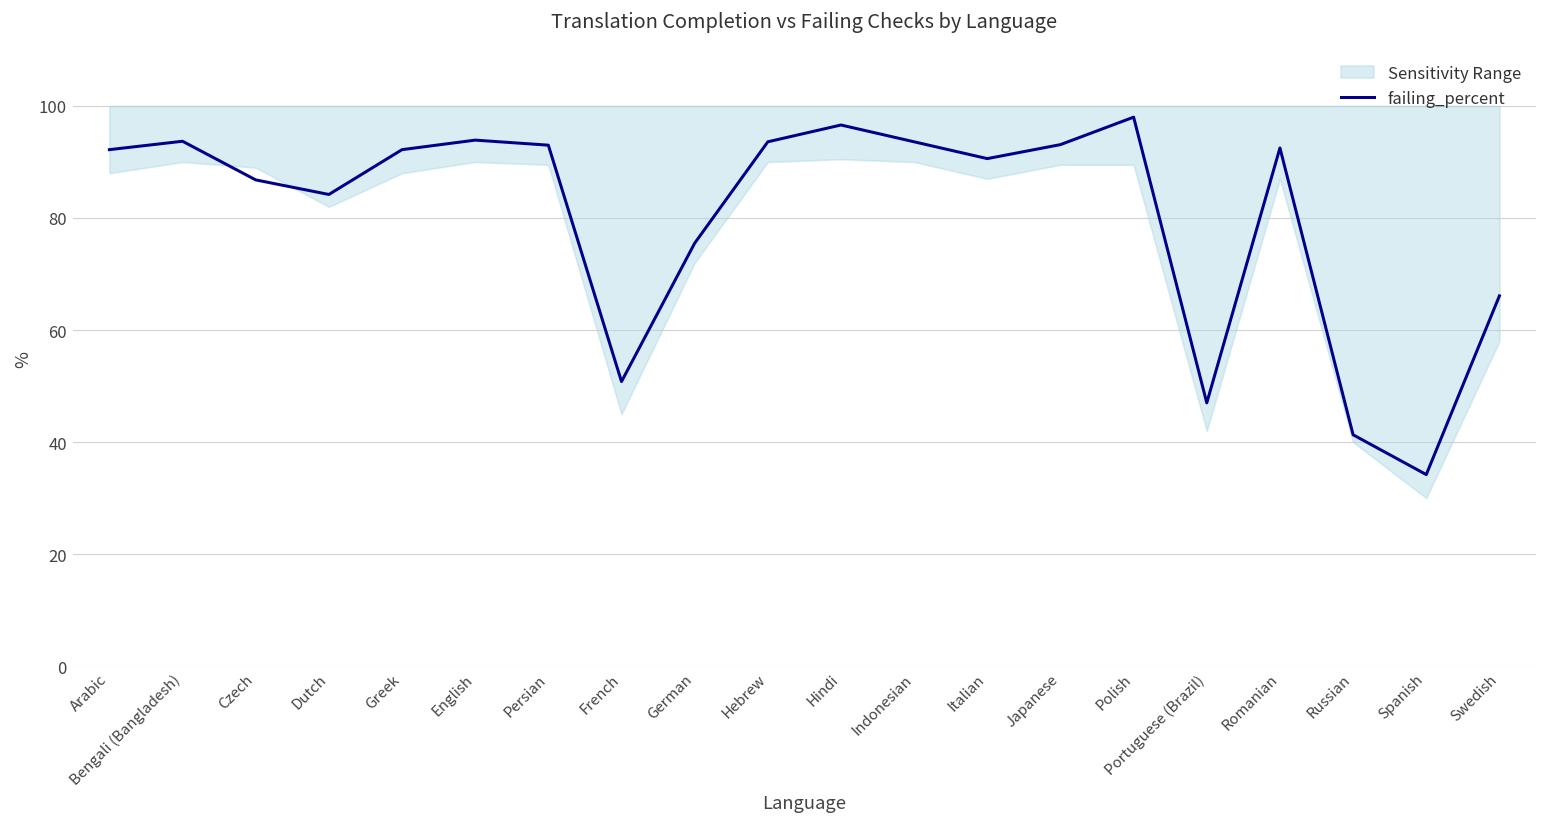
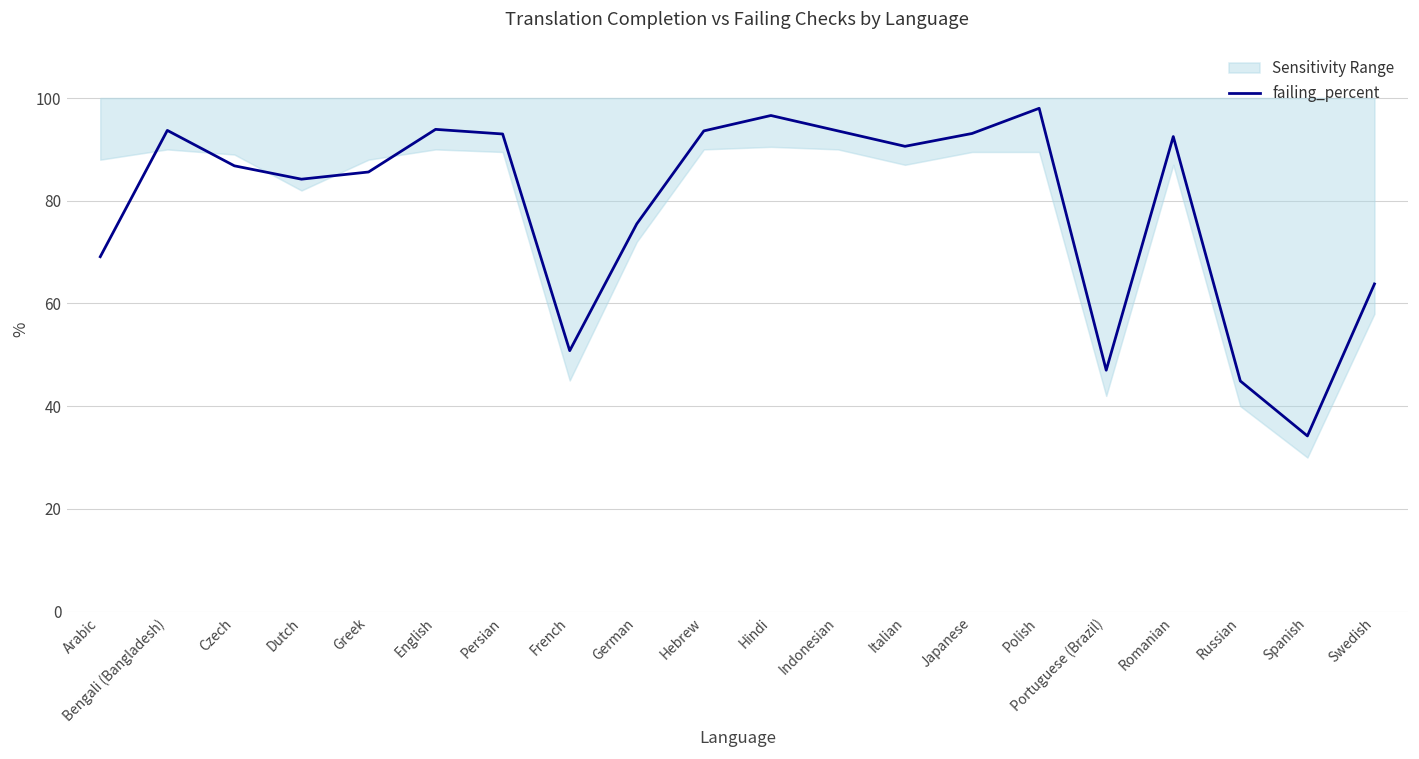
failing_percent, Arabic: 92 -> 69
failing_percent, Greek: 92 -> 86
failing_percent, Russian: 41 -> 45
failing_percent, Swedish: 66 -> 64
